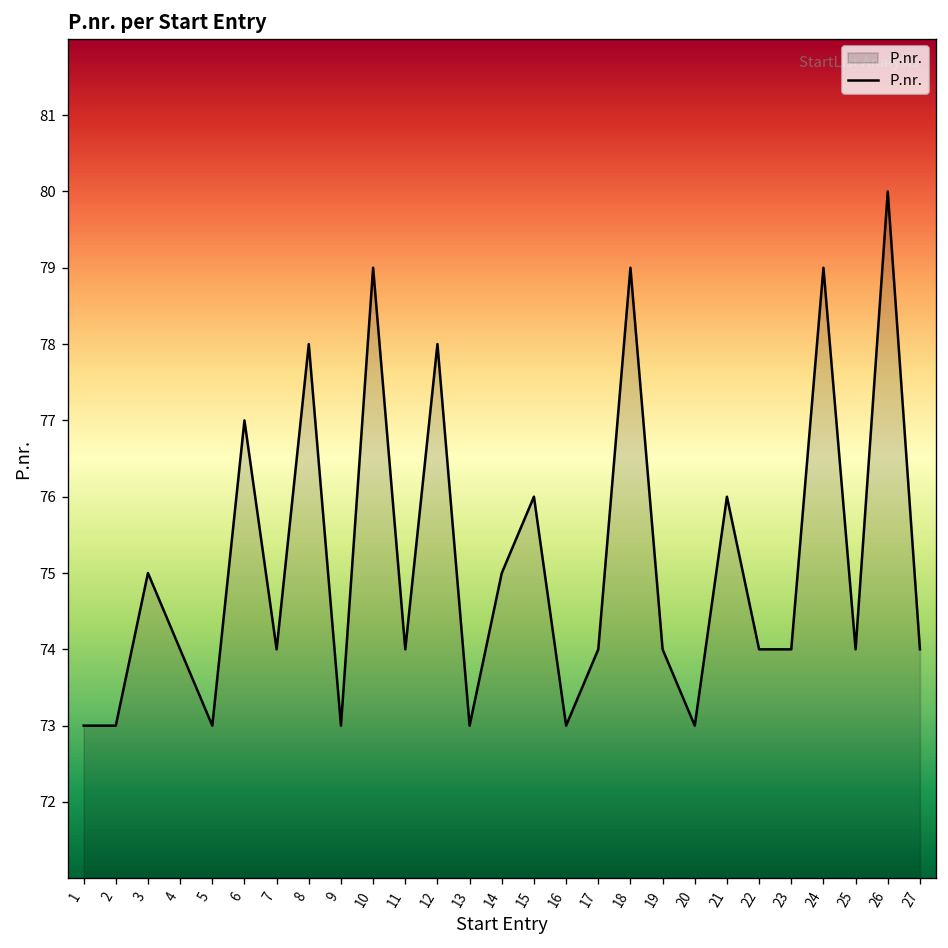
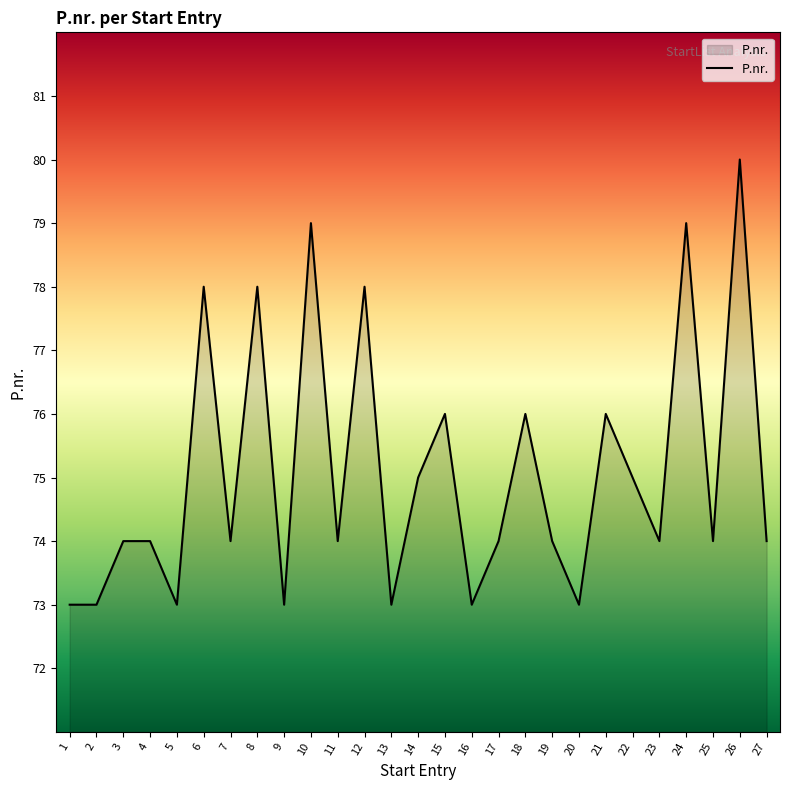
3: 75 -> 74
6: 77 -> 78
18: 79 -> 76
22: 74 -> 75
